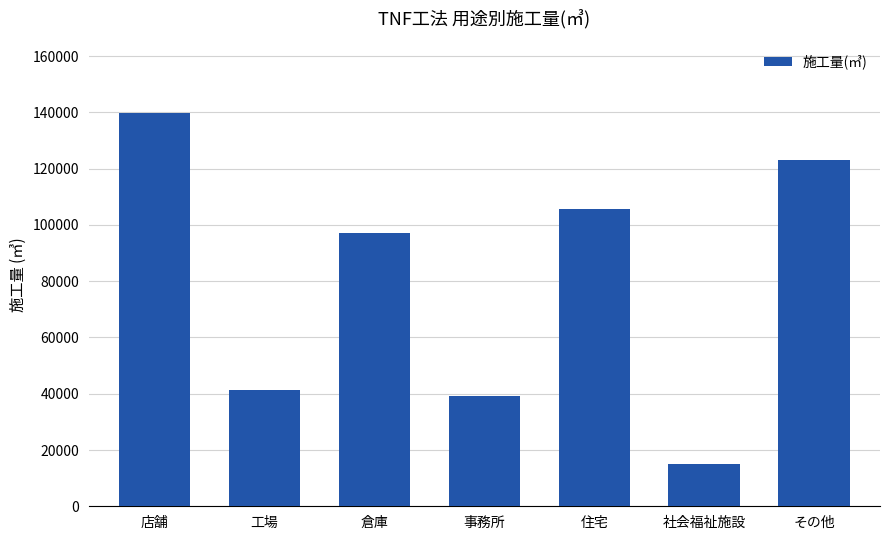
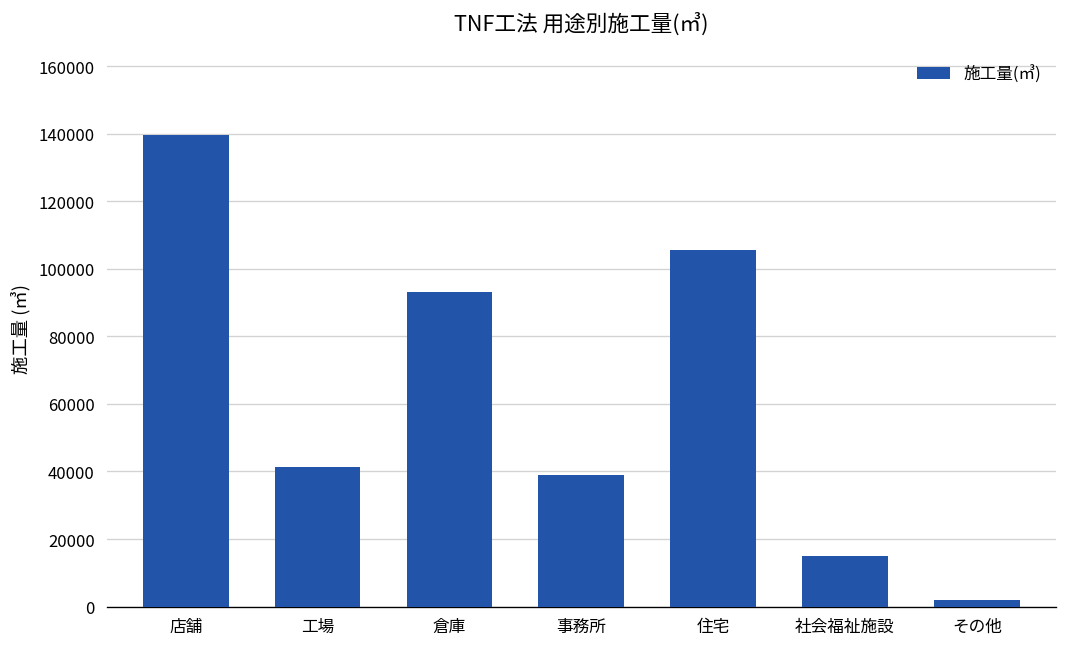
倉庫: 97000 -> 93000
その他: 123000 -> 2000
